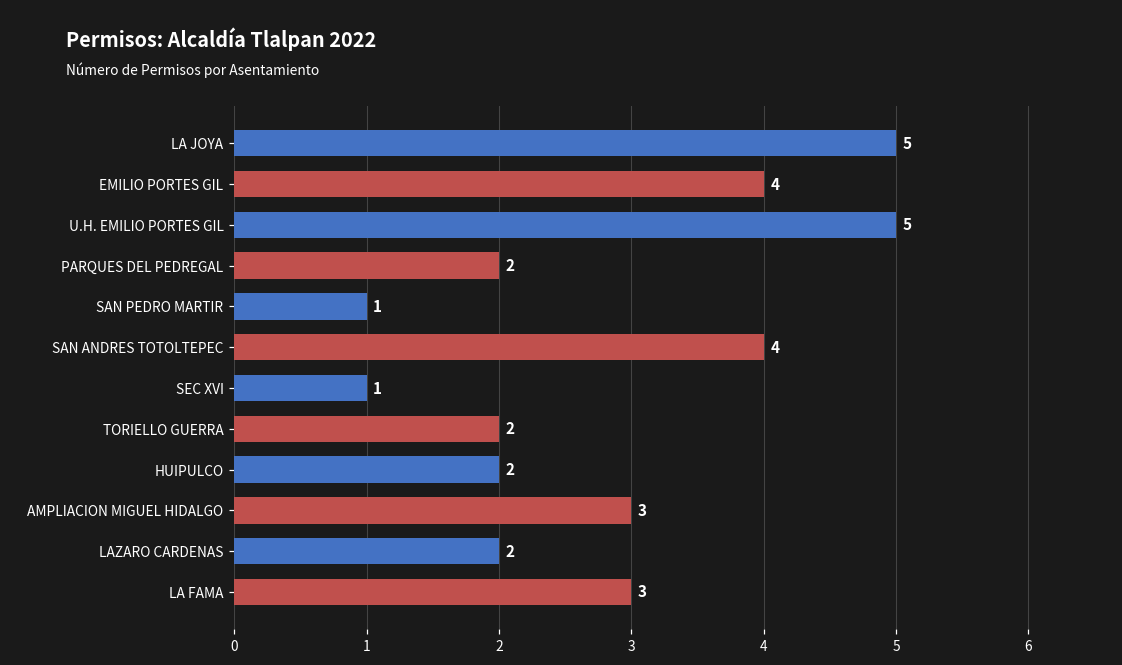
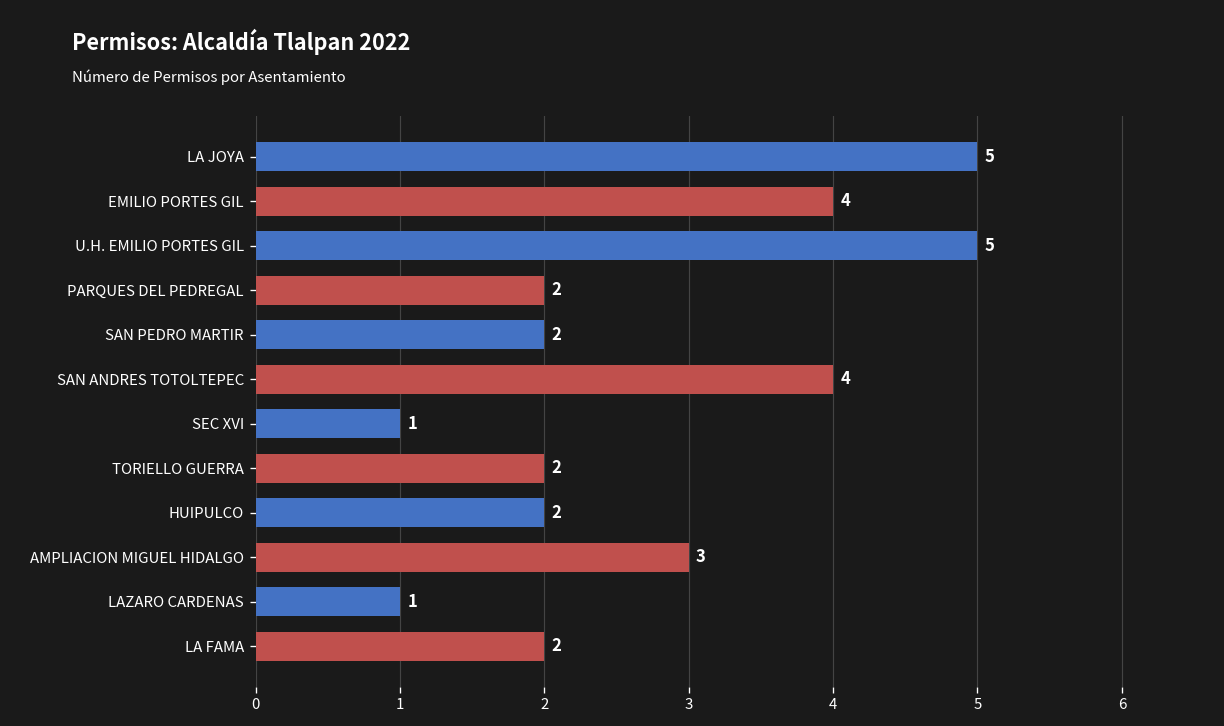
SAN PEDRO MARTIR: 1 -> 2
LAZARO CARDENAS: 2 -> 1
LA FAMA: 3 -> 2
